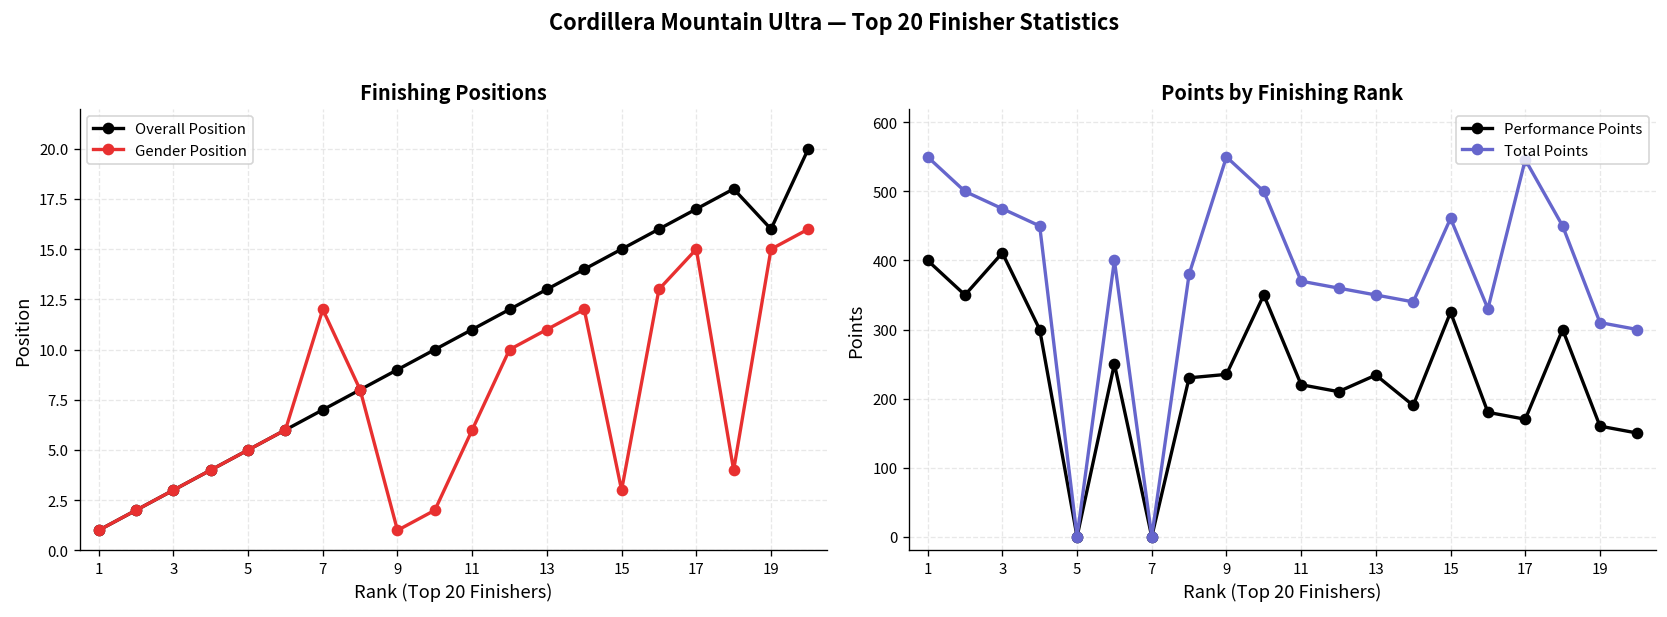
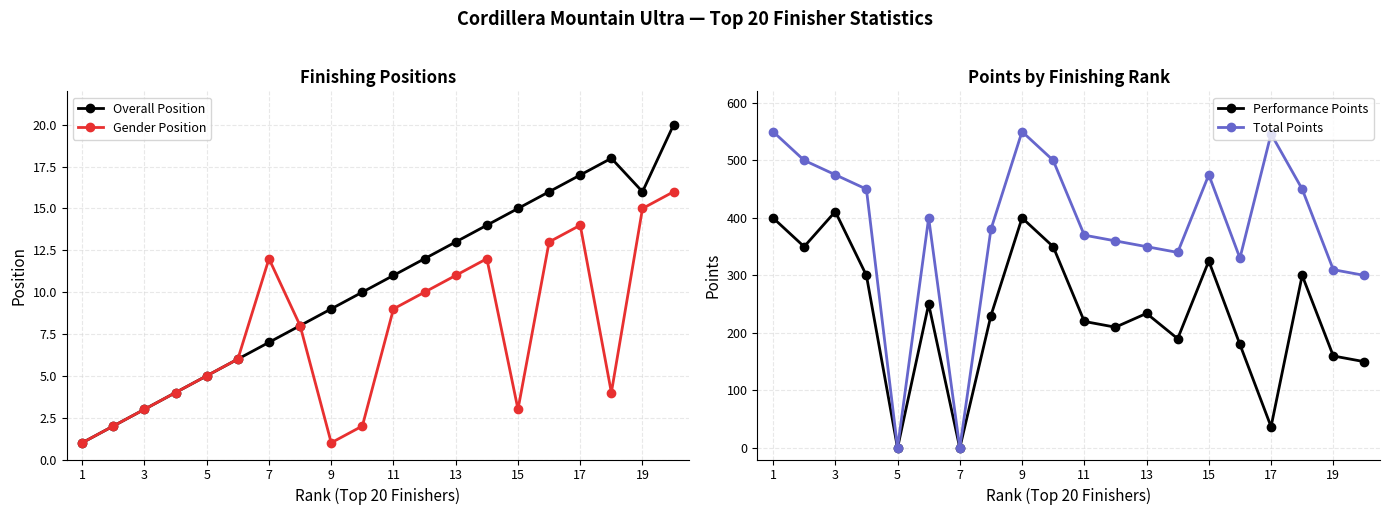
Finishing Positions, Gender Position, 11: 6 -> 9
Finishing Positions, Gender Position, 17: 15 -> 14
Points by Finishing Rank, Performance Points, 9: 240 -> 400
Points by Finishing Rank, Total Points, 15: 460 -> 480
Points by Finishing Rank, Performance Points, 17: 170 -> 40
